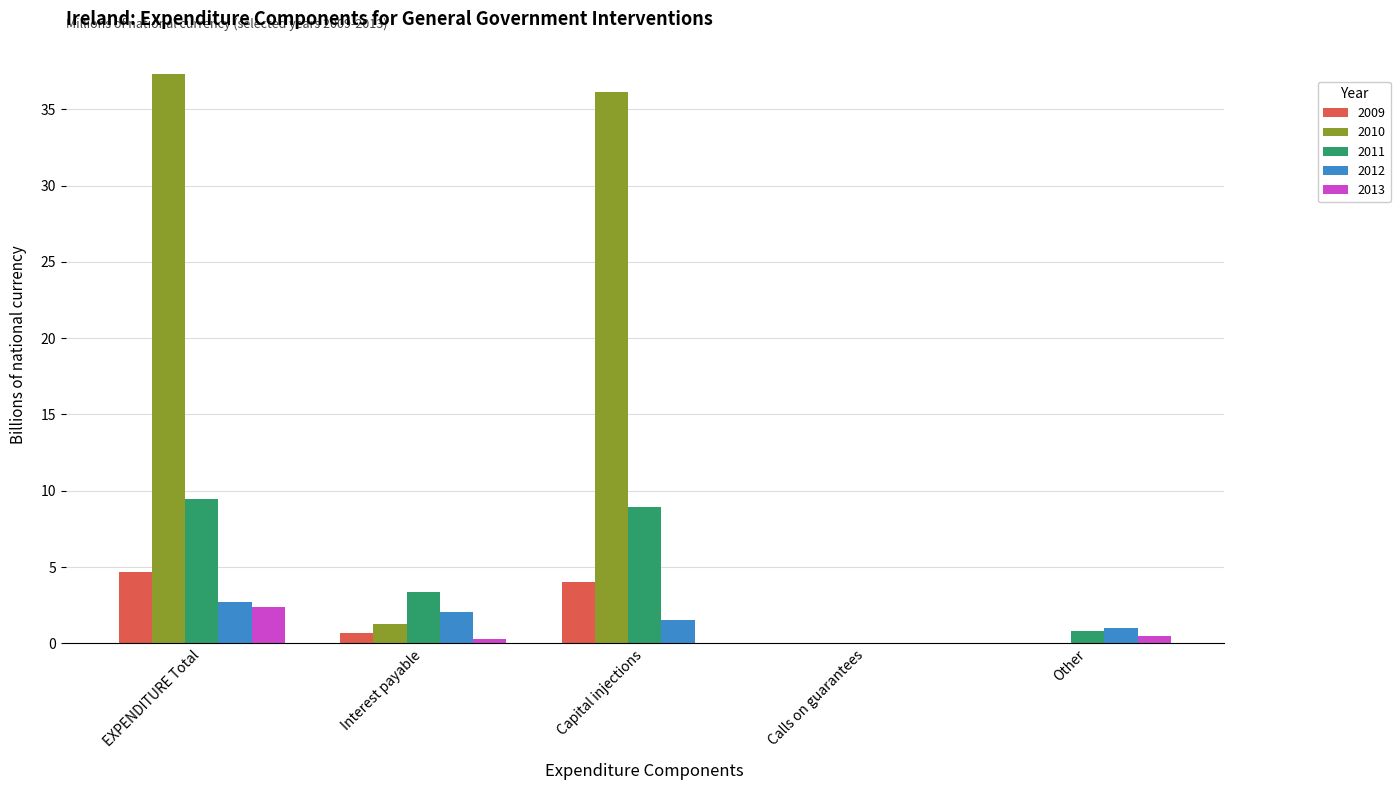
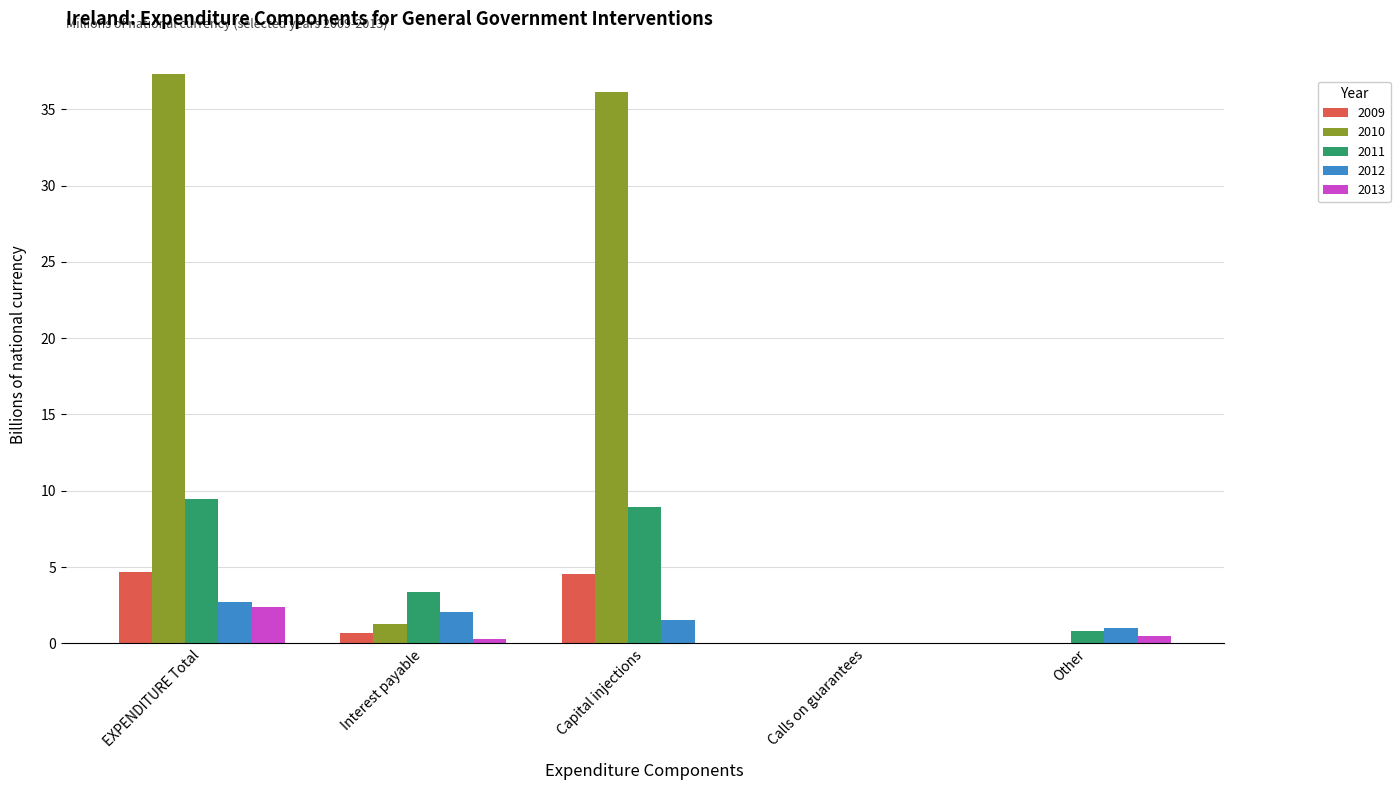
2009, Capital injections: 4.0 -> 4.5
